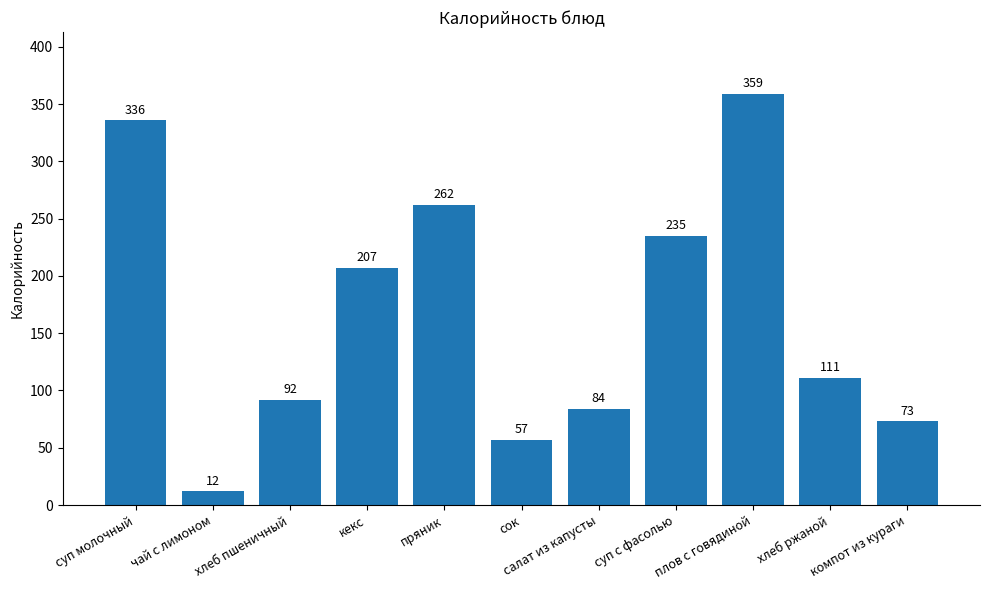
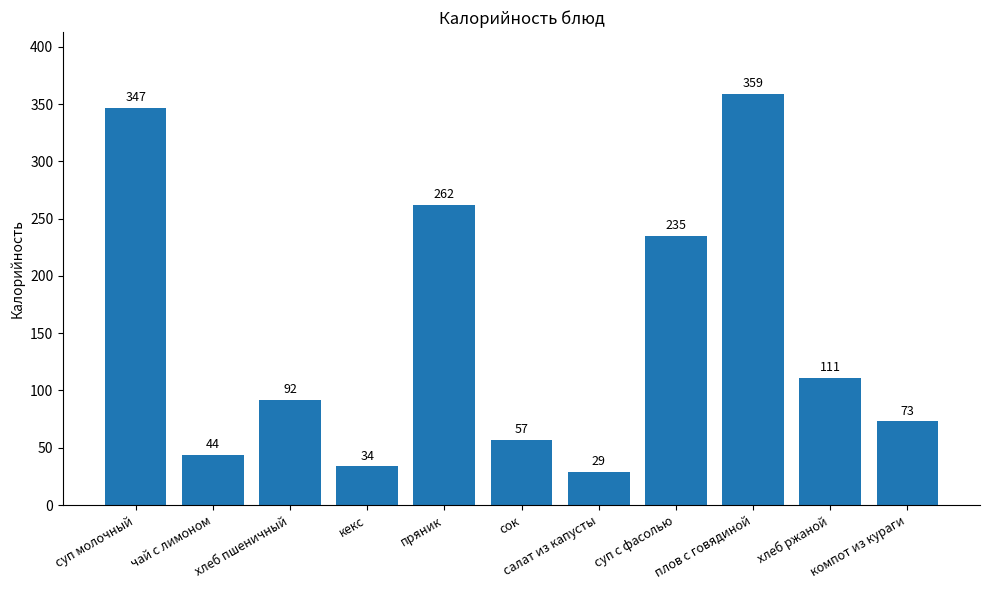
суп молочный: 336 -> 347
чай с лимоном: 12 -> 44
кекс: 207 -> 34
салат из капусты: 84 -> 29
